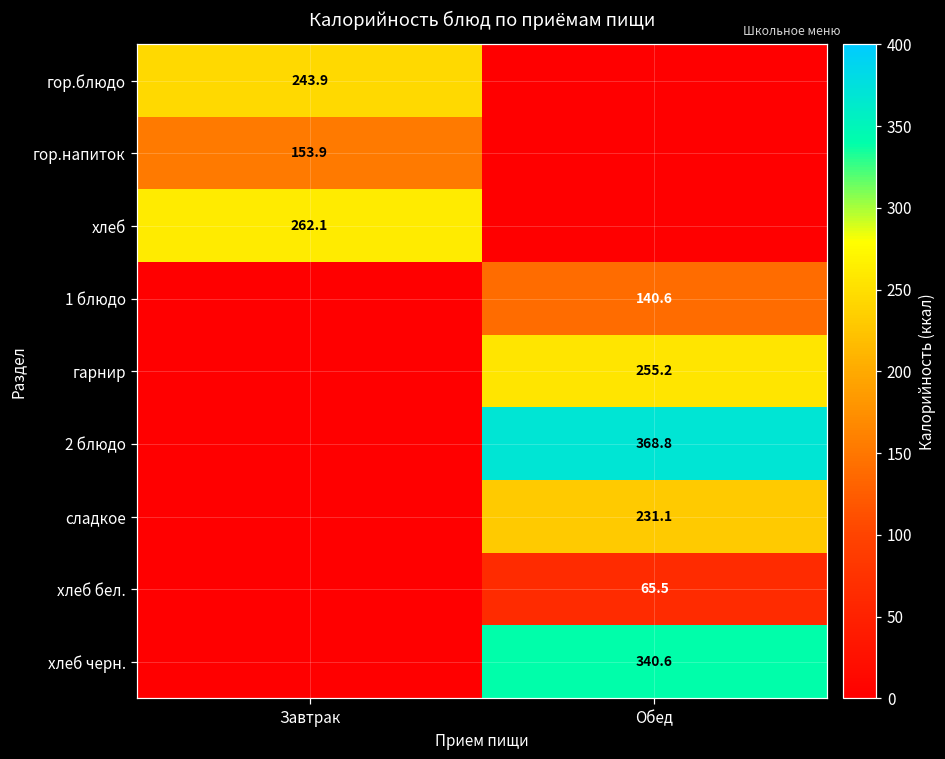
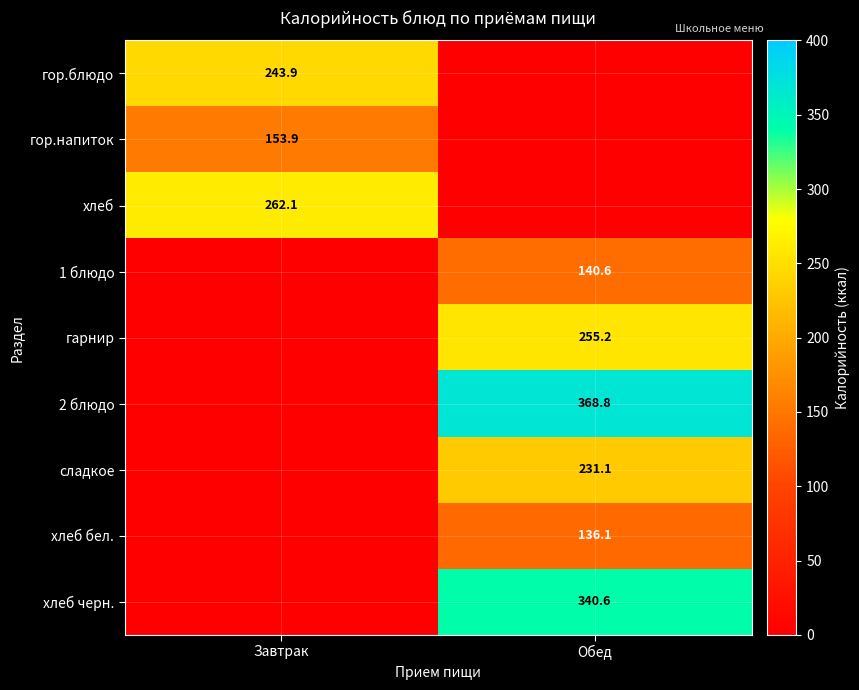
хлеб бел., Обед: 65.5 -> 136.1
